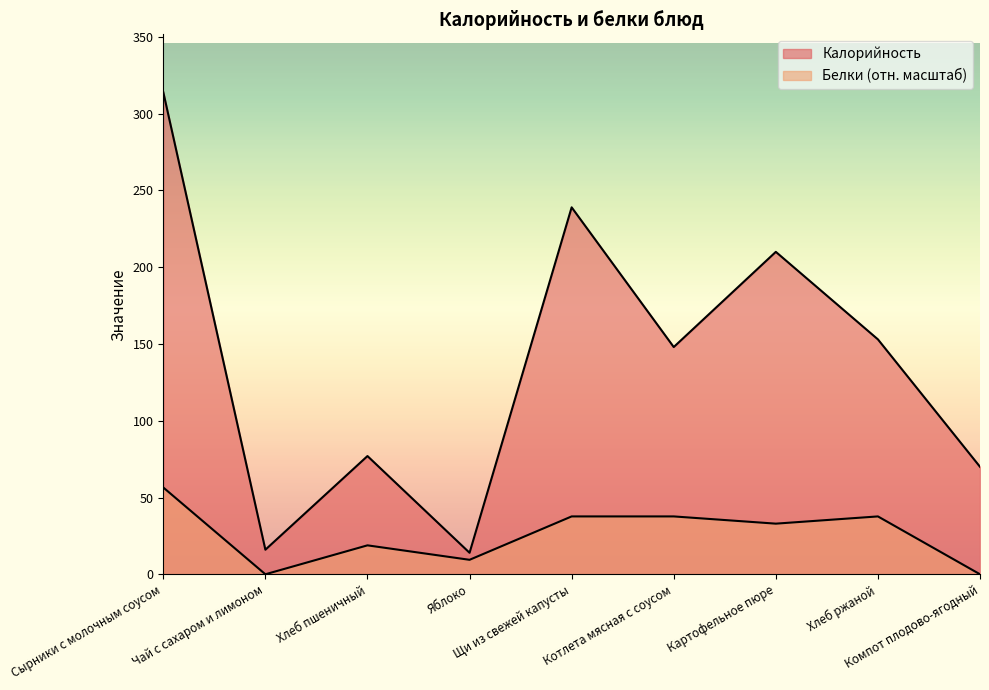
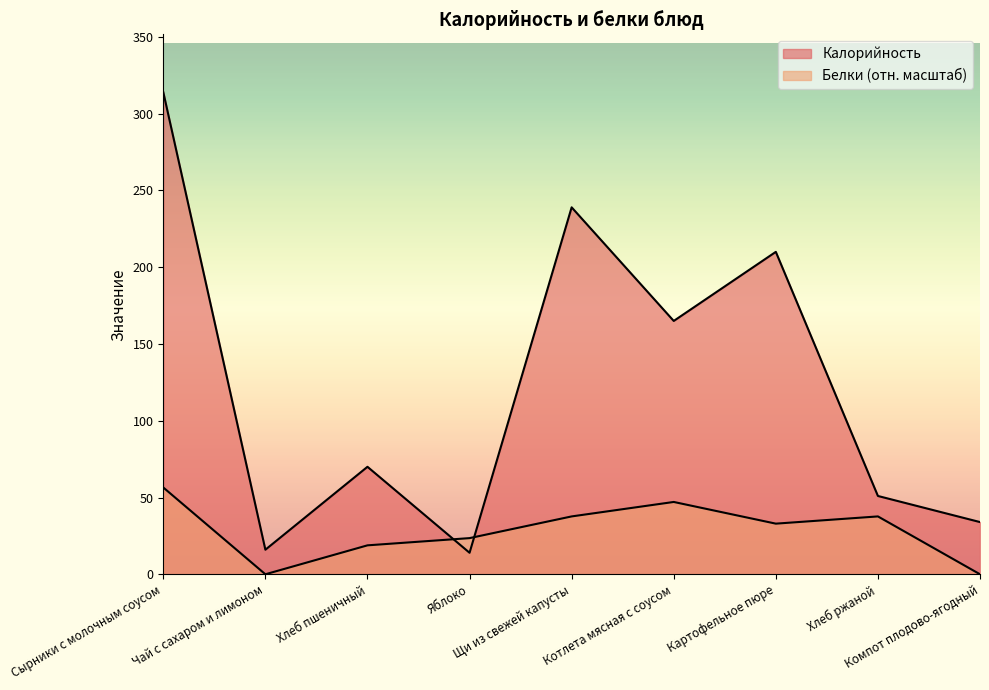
Калорийность, Хлеб пшеничный: 77 -> 70
Белки (отн. масштаб), Яблоко: 9 -> 24
Калорийность, Котлета мясная с соусом: 148 -> 165
Белки (отн. масштаб), Котлета мясная с соусом: 38 -> 47
Калорийность, Хлеб ржаной: 153 -> 51
Калорийность, Компот плодово-ягодный: 70 -> 34
